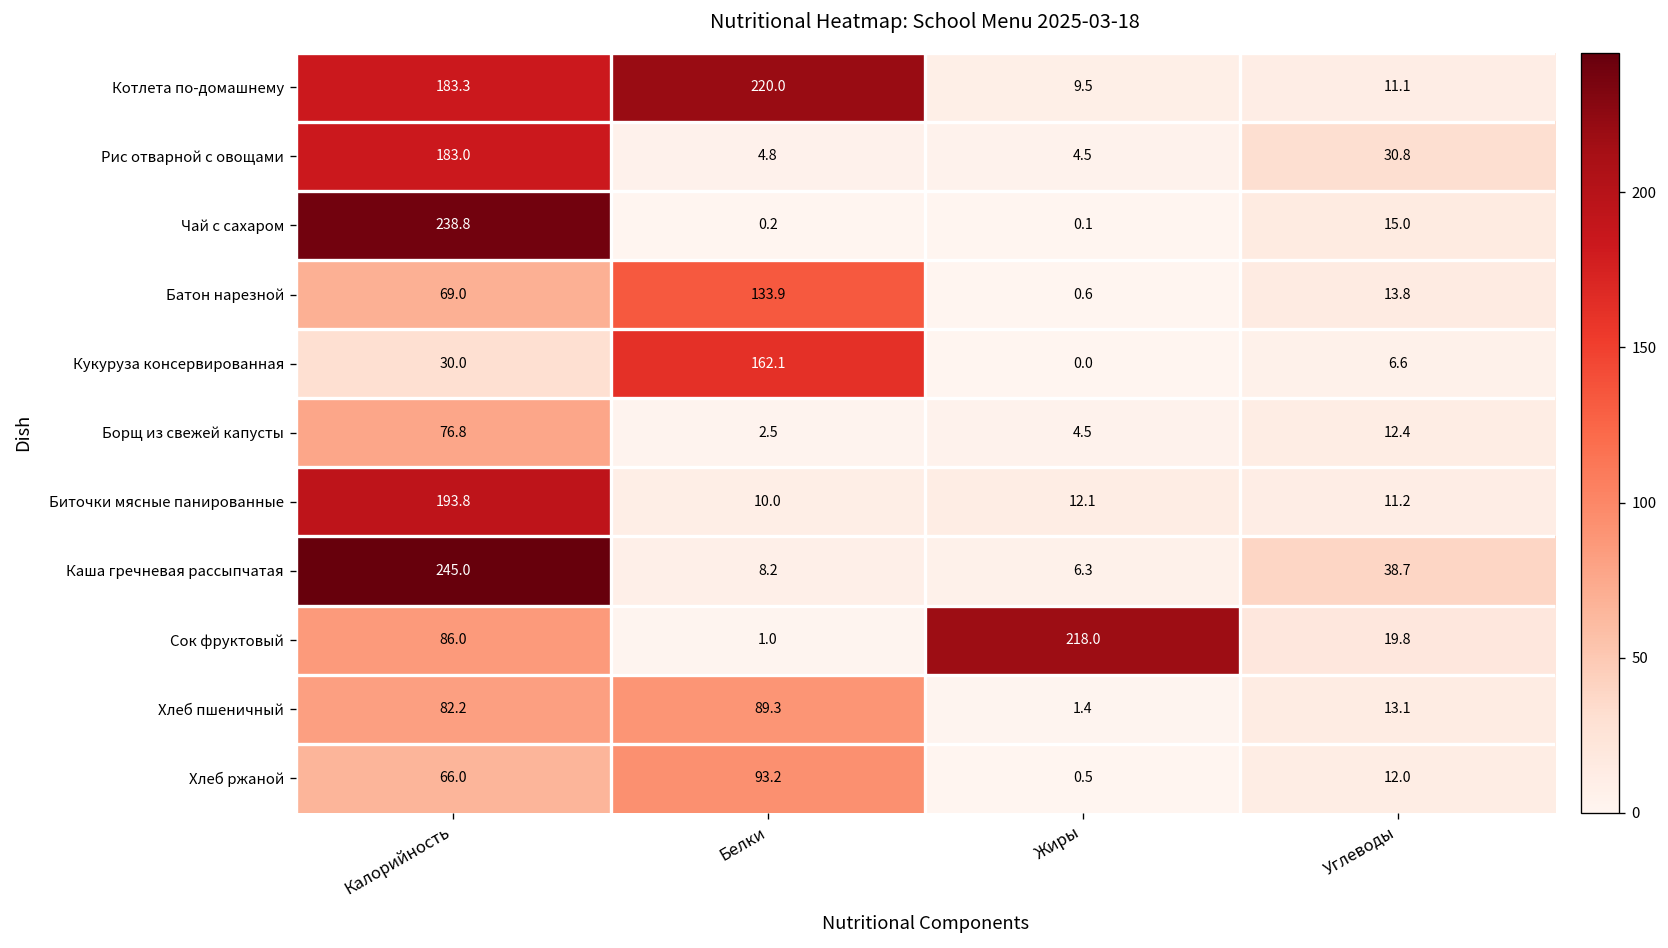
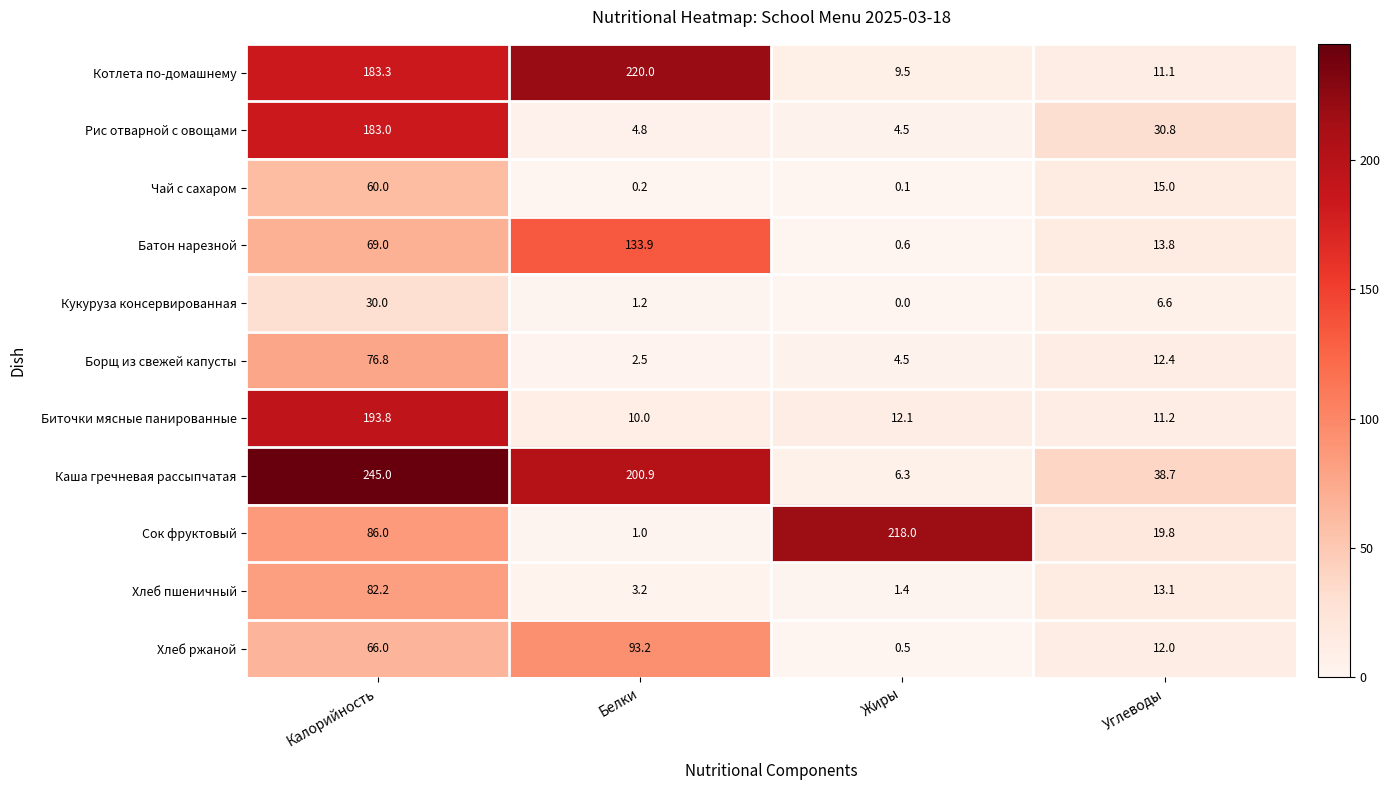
Чай с сахаром, Калорийность: 238.8 -> 60.0
Кукуруза консервированная, Белки: 162.1 -> 1.2
Каша гречневая рассыпчатая, Белки: 8.2 -> 200.9
Хлеб пшеничный, Белки: 89.3 -> 3.2
